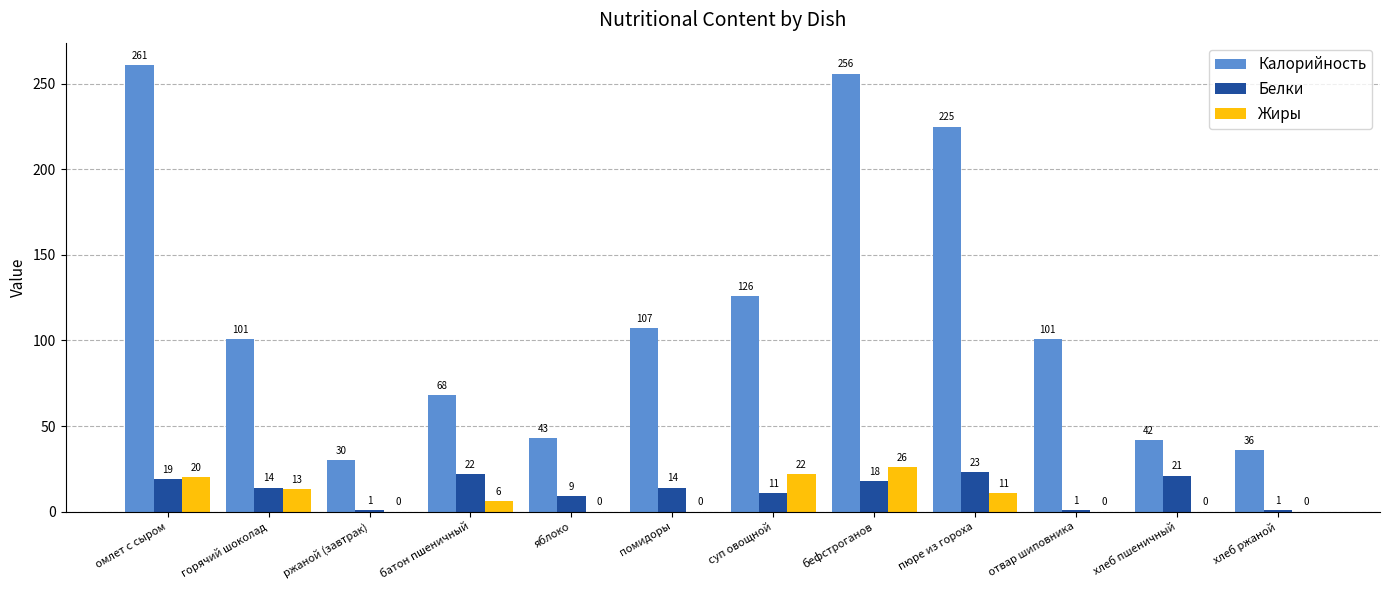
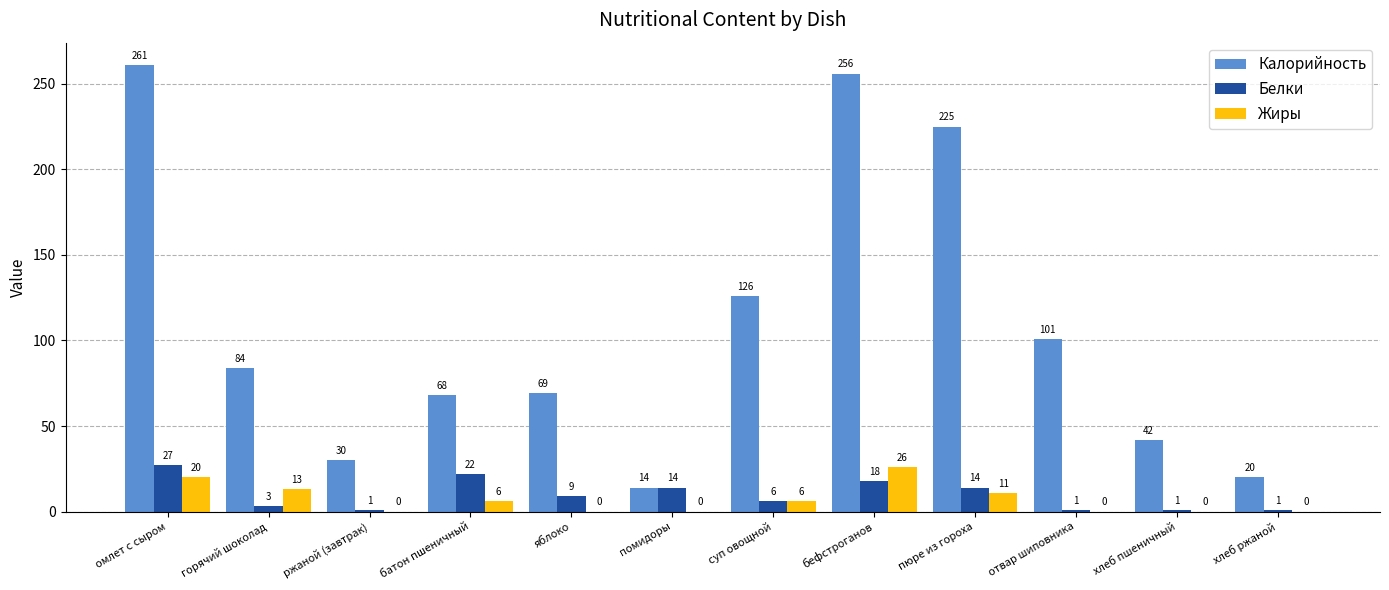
Белки, омлет с сыром: 19 -> 27
Калорийность, горячий шоколад: 101 -> 84
Белки, горячий шоколад: 14 -> 3
Калорийность, яблоко: 43 -> 69
Калорийность, помидоры: 107 -> 14
Белки, суп овощной: 11 -> 6
Жиры, суп овощной: 22 -> 6
Белки, пюре из гороха: 23 -> 14
Белки, хлеб пшеничный: 21 -> 1
Калорийность, хлеб ржаной: 36 -> 20
